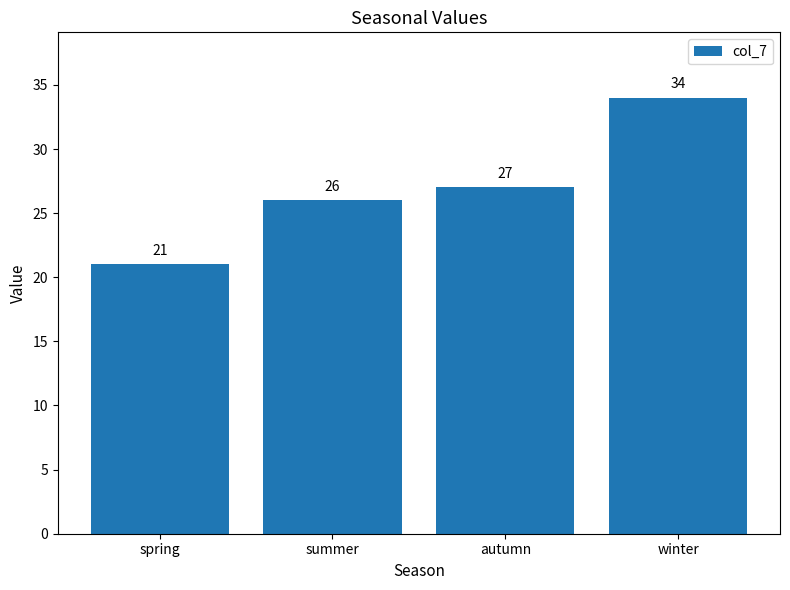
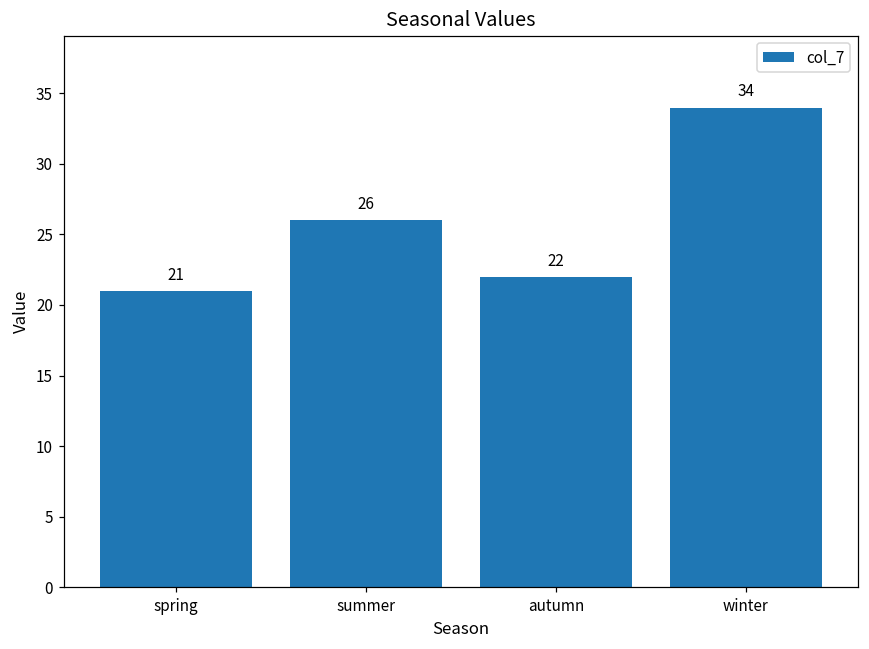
autumn: 27 -> 22
